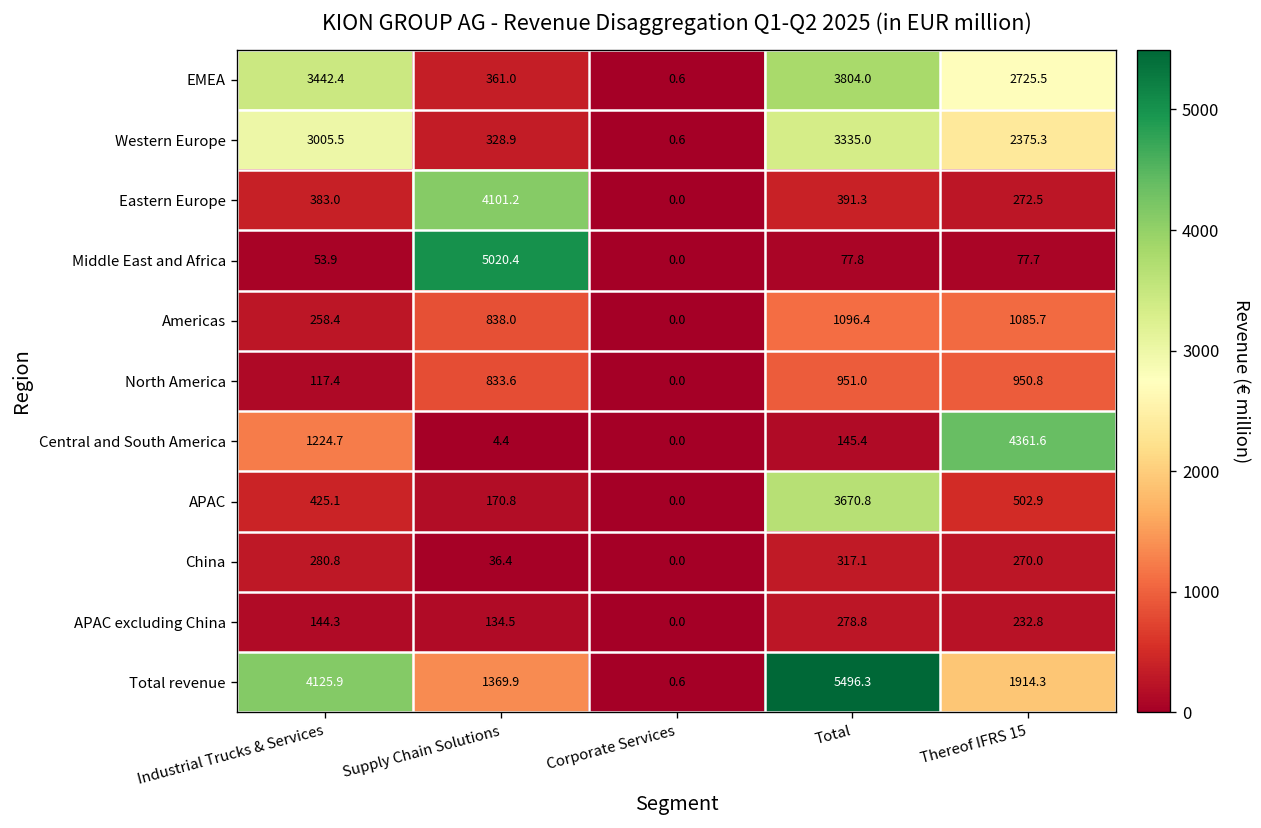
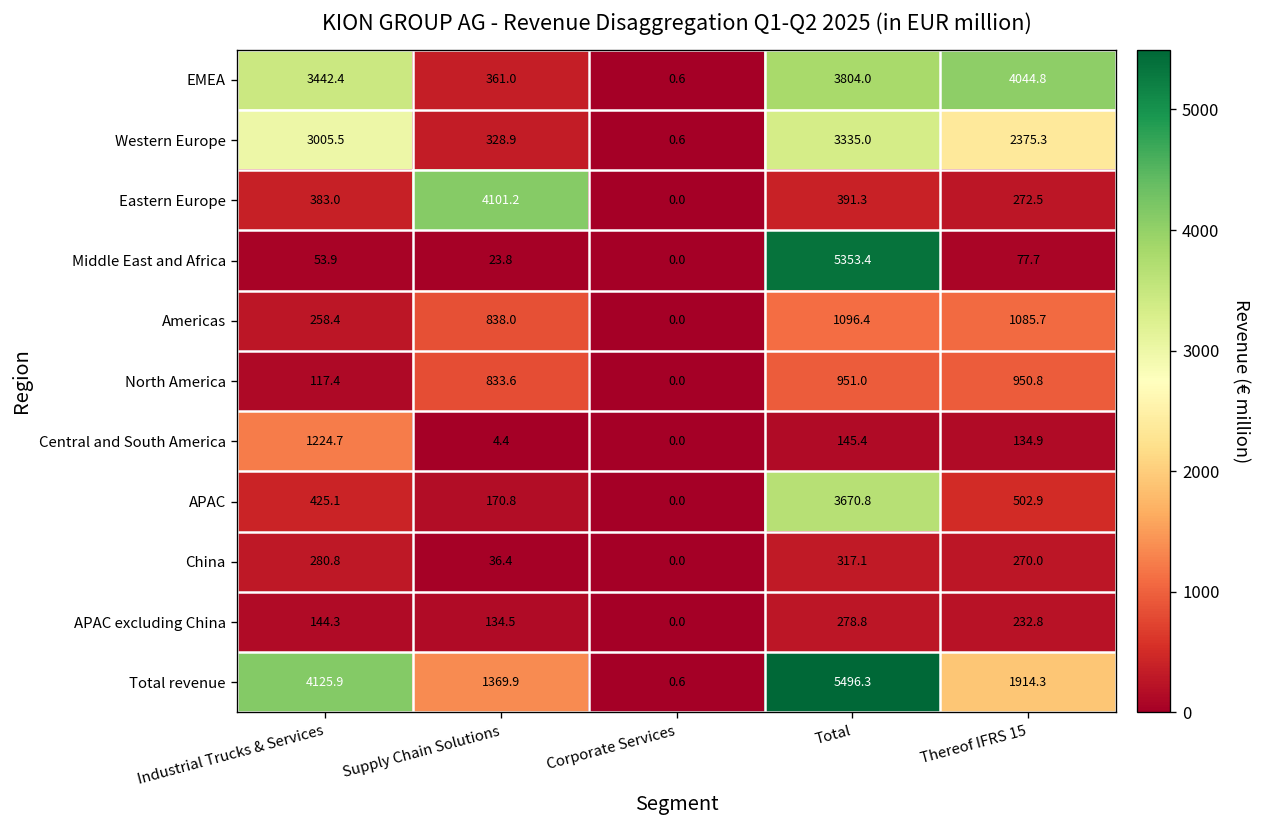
EMEA, Thereof IFRS 15: 2725.5 -> 4044.8
Middle East and Africa, Supply Chain Solutions: 5020.4 -> 23.8
Middle East and Africa, Total: 77.8 -> 5353.4
Central and South America, Thereof IFRS 15: 4361.6 -> 134.9
